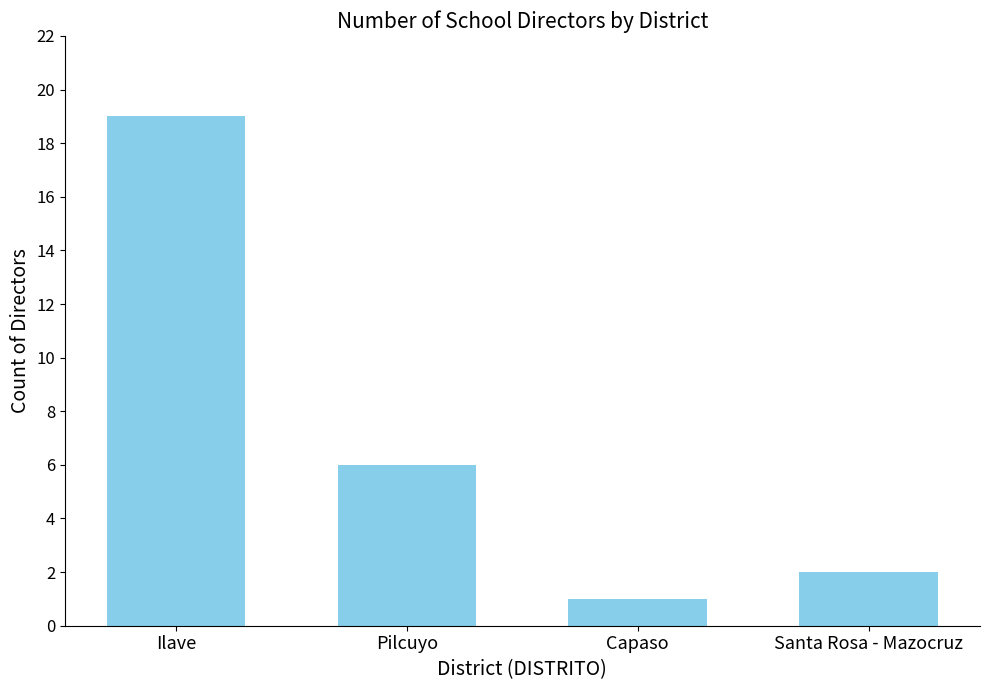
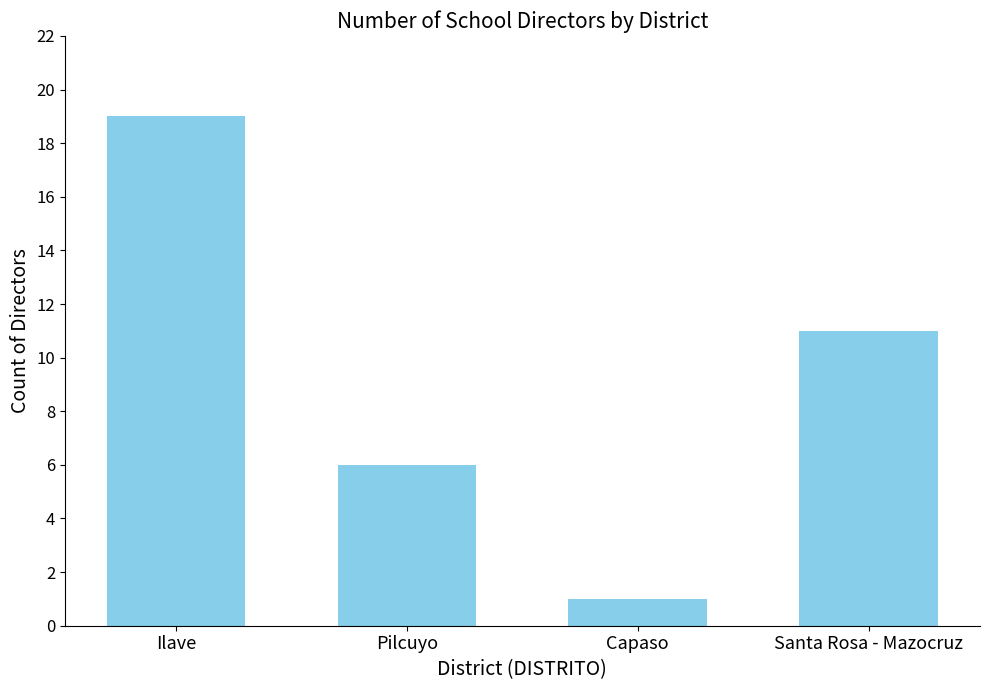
Santa Rosa - Mazocruz: 2 -> 11
